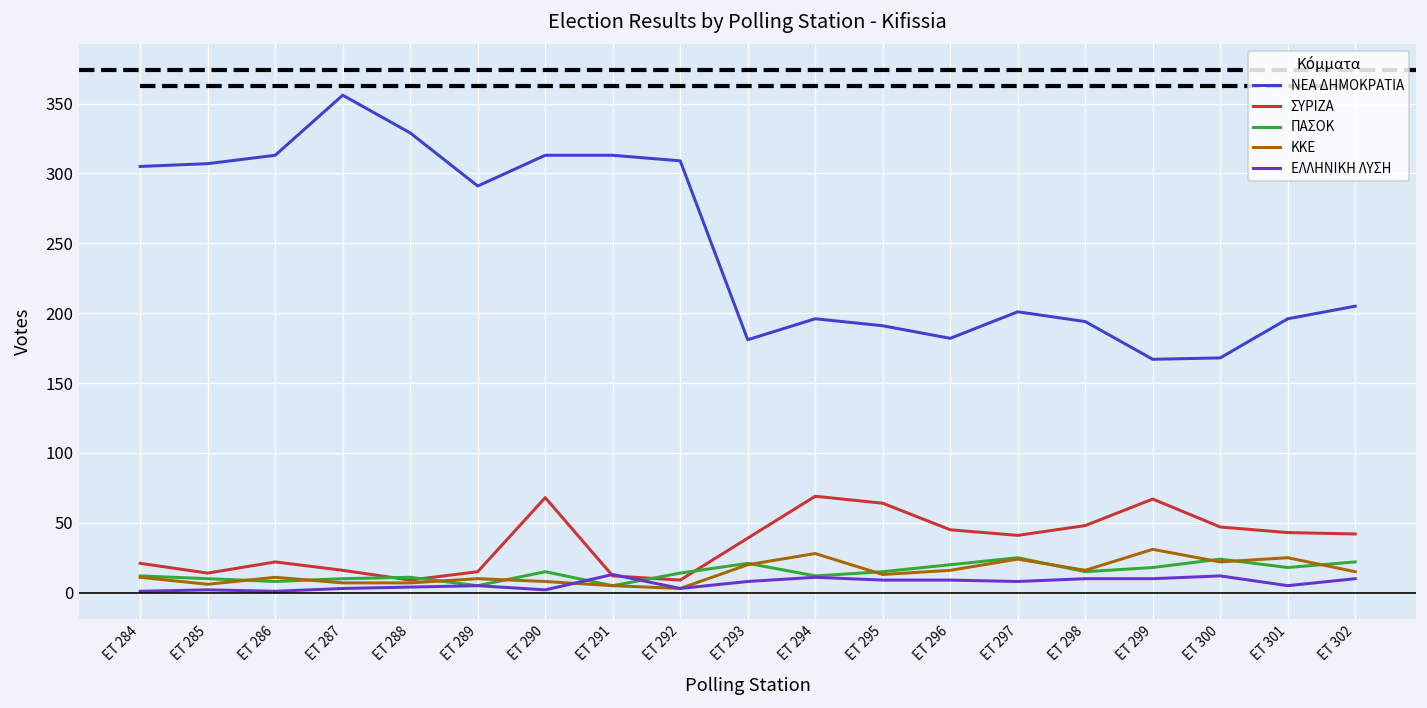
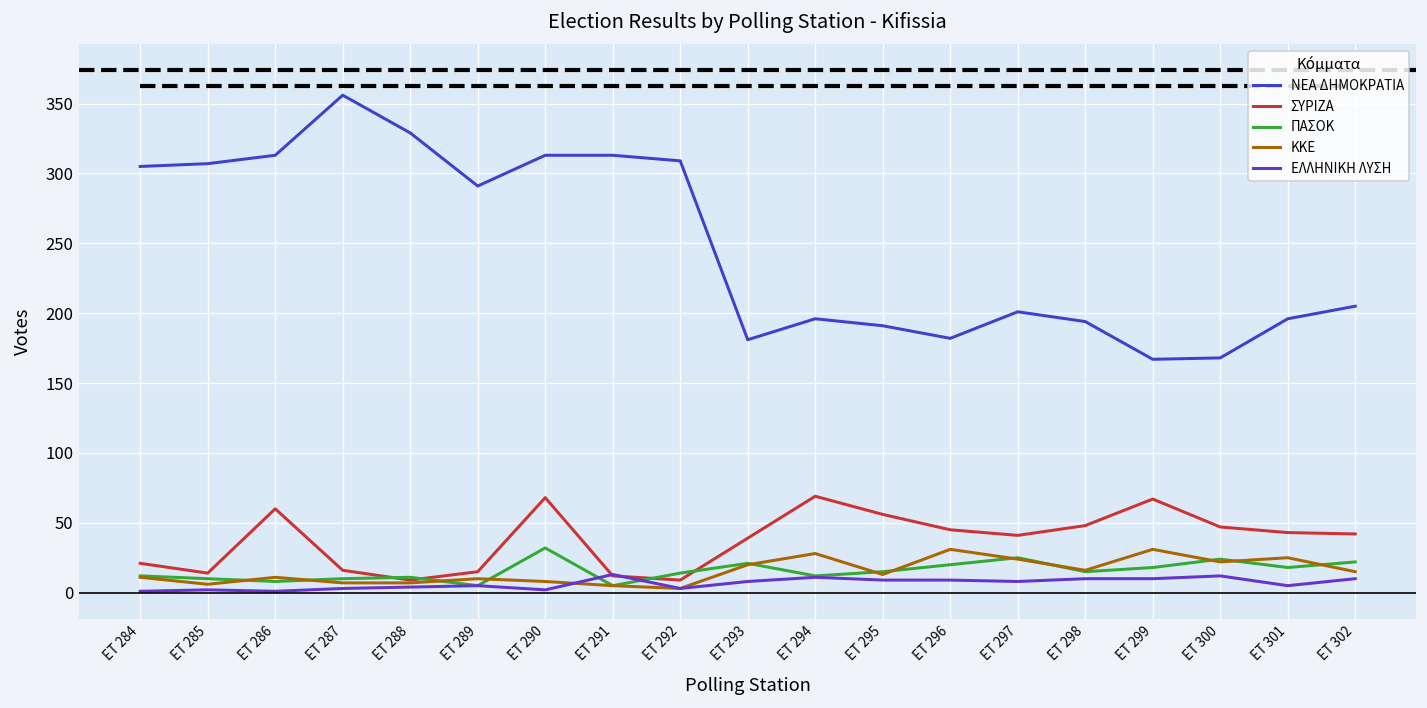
ΣΥΡΙΖΑ, ET 286: 22 -> 60
ΠΑΣΟΚ, ET 290: 15 -> 32
ΣΥΡΙΖΑ, ET 295: 64 -> 56
ΚΚΕ, ET 296: 16 -> 31
